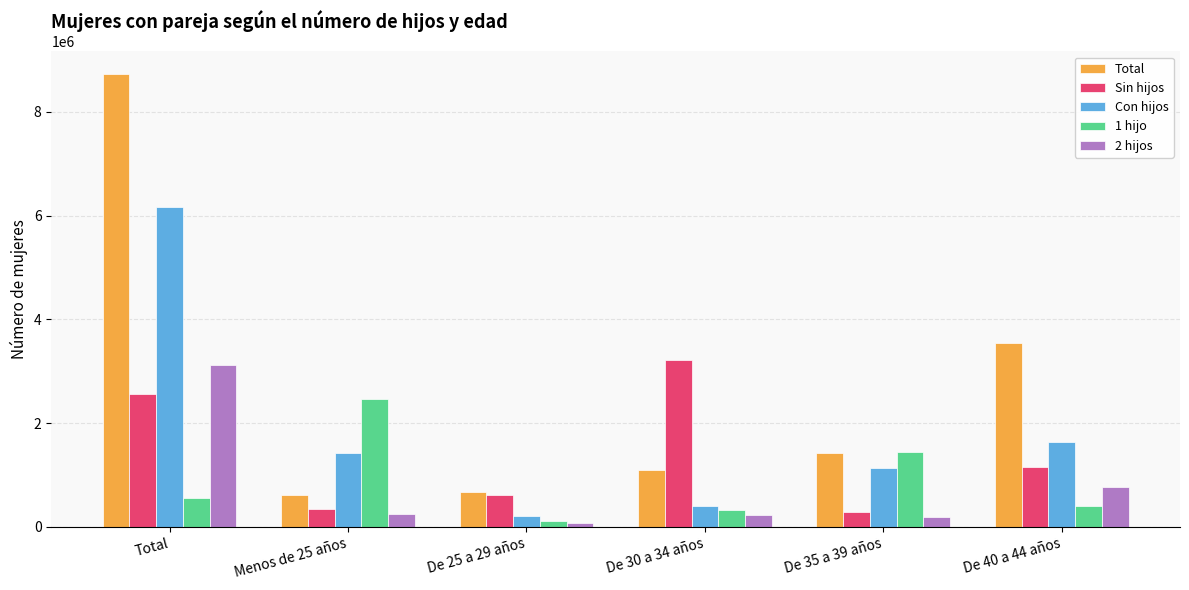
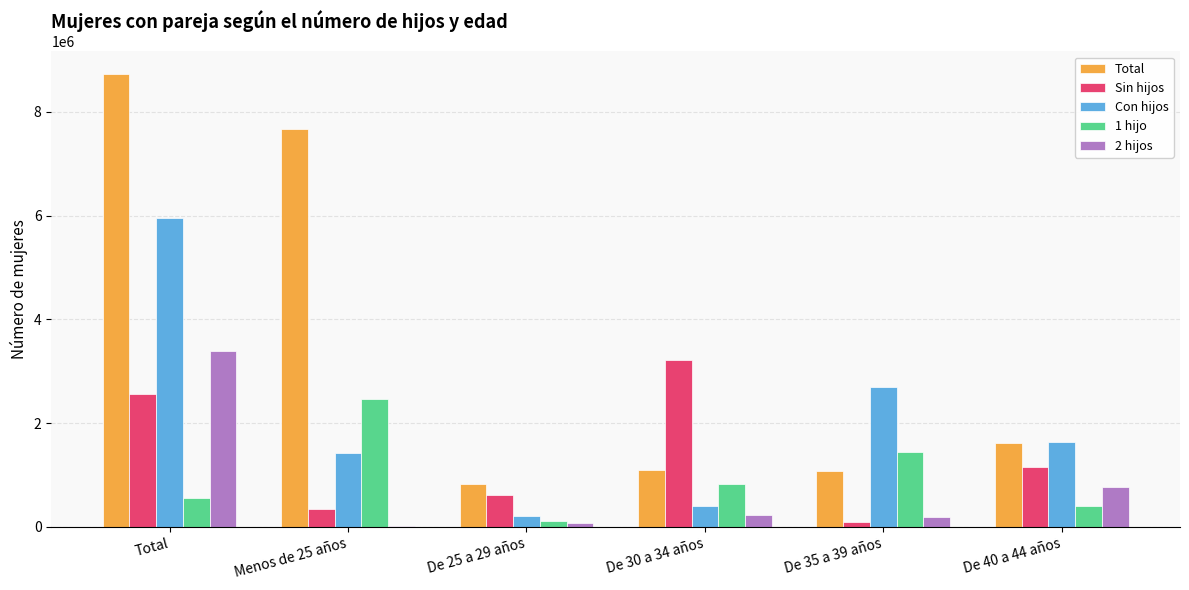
Con hijos, Total: 6200000 -> 6000000
2 hijos, Total: 3100000 -> 3400000
Total, Menos de 25 años: 600000 -> 7700000
2 hijos, Menos de 25 años: 300000 -> 0
Total, De 25 a 29 años: 700000 -> 800000
1 hijo, De 30 a 34 años: 300000 -> 800000
Total, De 35 a 39 años: 1400000 -> 1100000
Sin hijos, De 35 a 39 años: 300000 -> 100000
Con hijos, De 35 a 39 años: 1100000 -> 2700000
Total, De 40 a 44 años: 3500000 -> 1600000
